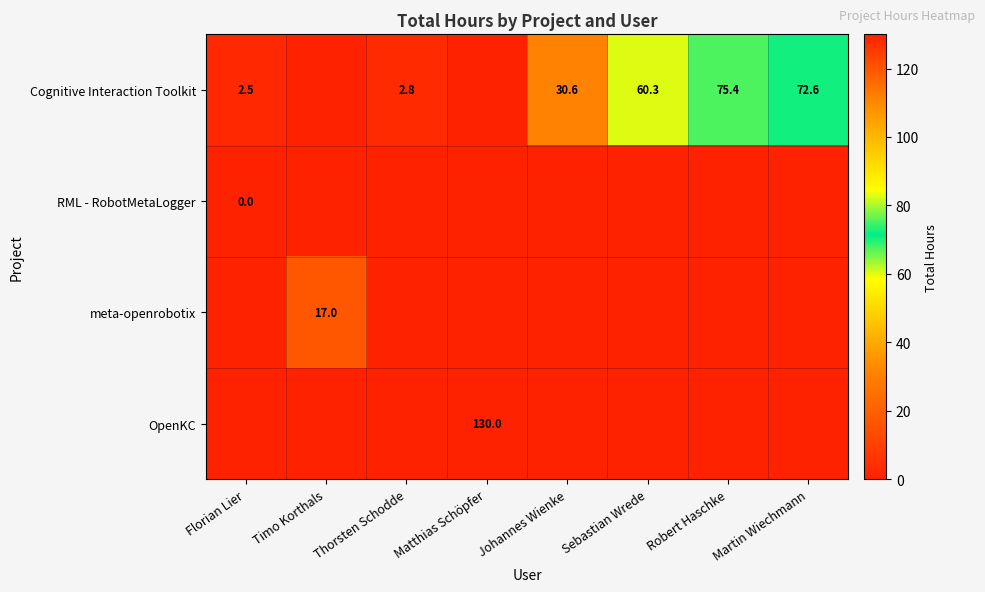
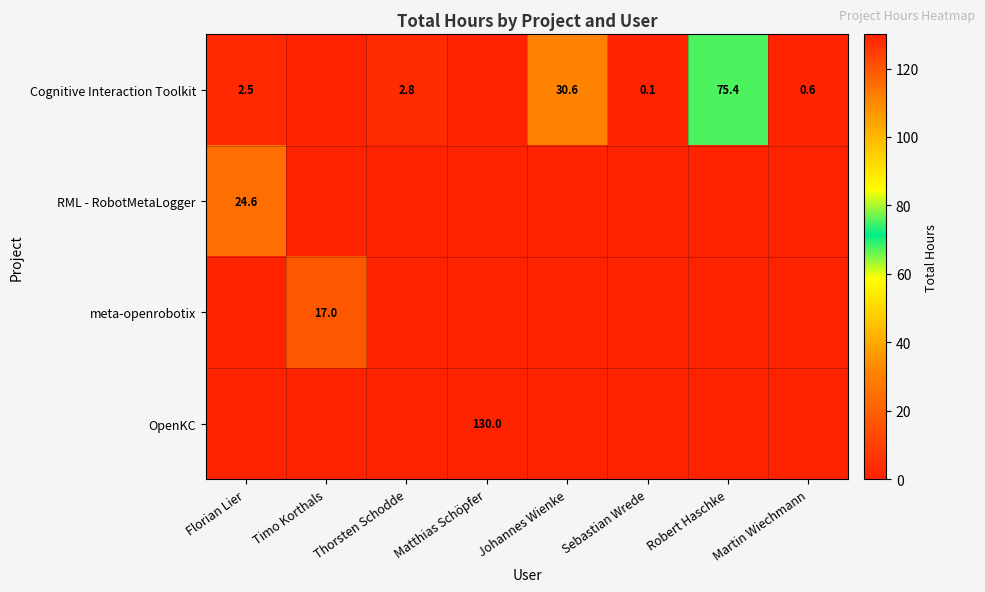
Cognitive Interaction Toolkit, Sebastian Wrede: 60.3 -> 0.1
Cognitive Interaction Toolkit, Martin Wiechmann: 72.6 -> 0.6
RML - RobotMetaLogger, Florian Lier: 0.0 -> 24.6
